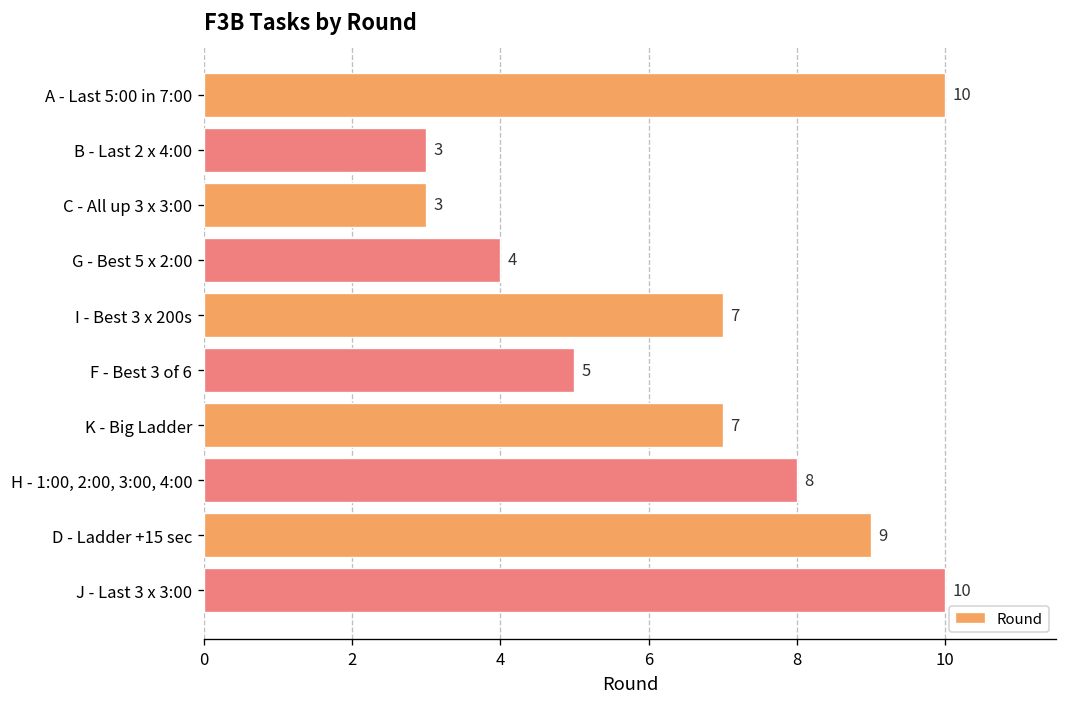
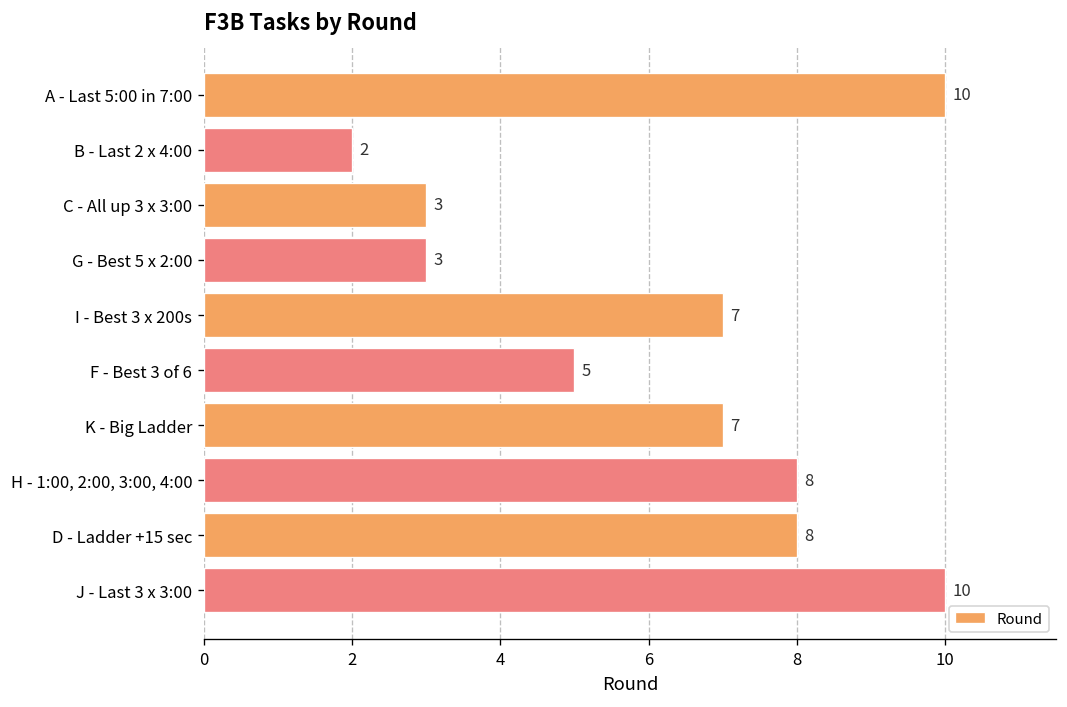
B - Last 2 x 4:00: 3 -> 2
G - Best 5 x 2:00: 4 -> 3
D - Ladder +15 sec: 9 -> 8
